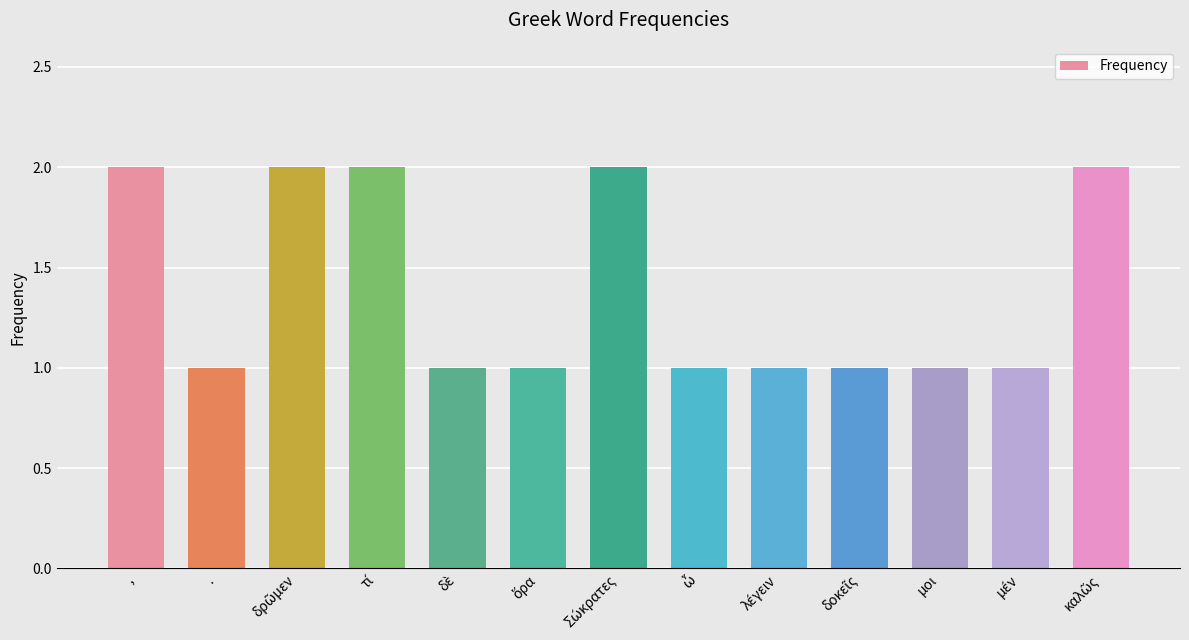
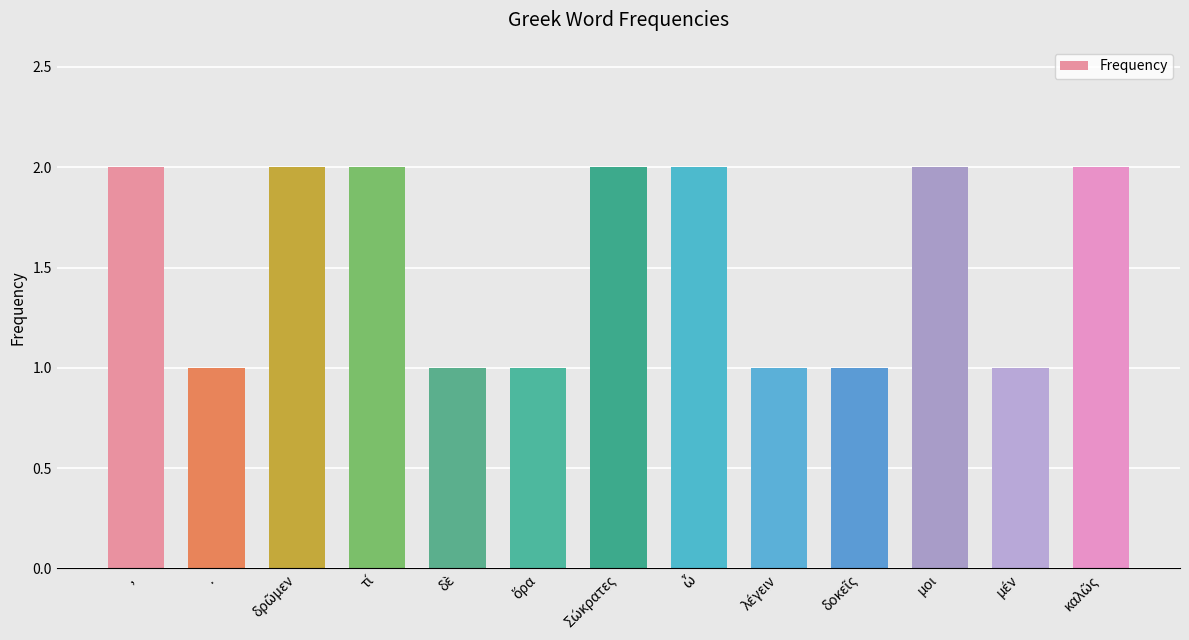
ὦ: 1 -> 2
μοι: 1 -> 2
